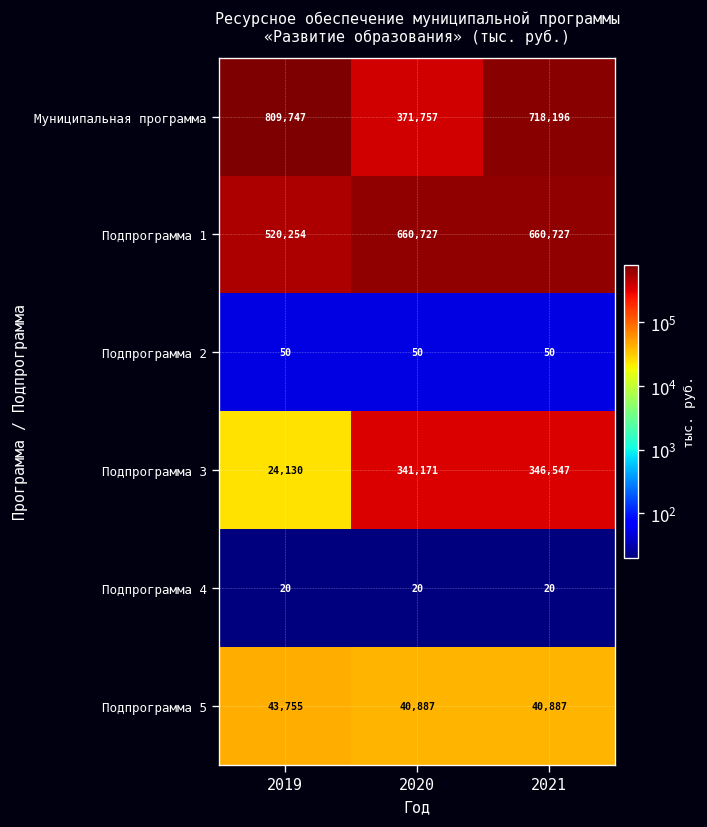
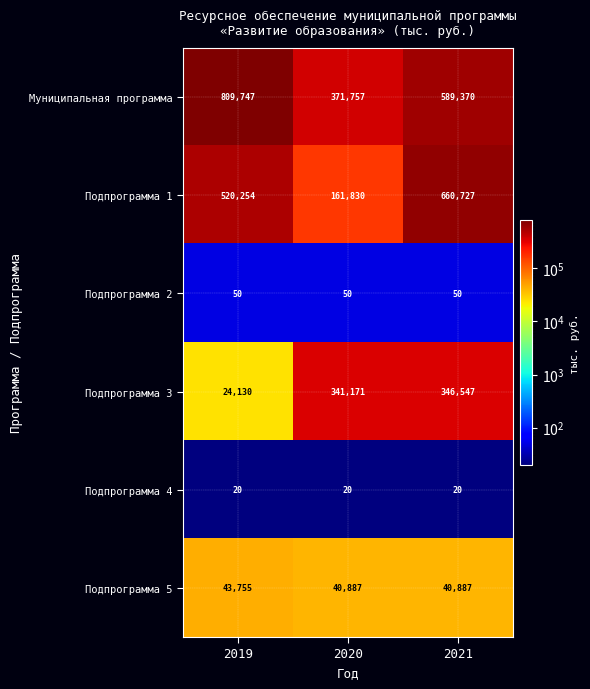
Муниципальная программа, 2021: 718,196 -> 589,370
Подпрограмма 1, 2020: 660,727 -> 161,830
